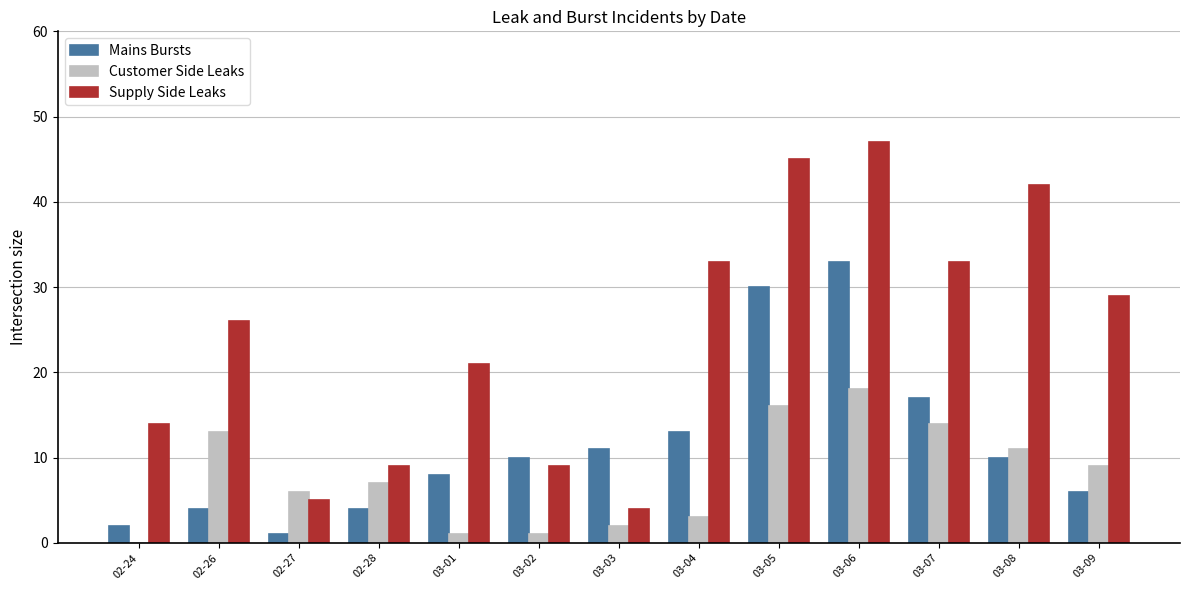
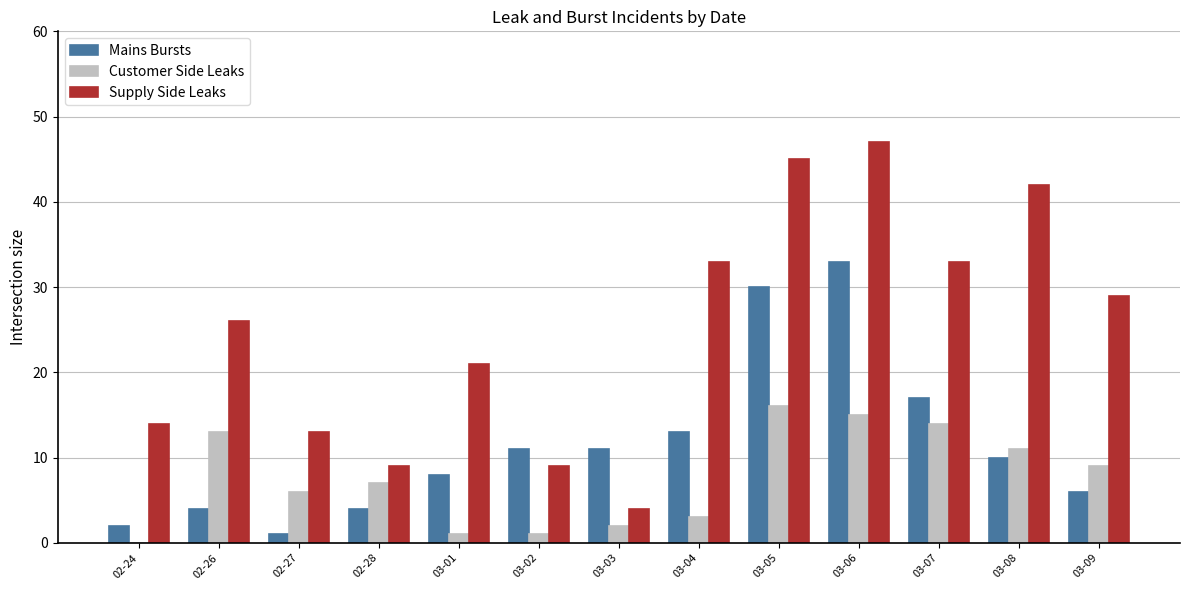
Supply Side Leaks, 02-27: 5 -> 13
Mains Bursts, 03-02: 10 -> 11
Customer Side Leaks, 03-06: 18 -> 15
